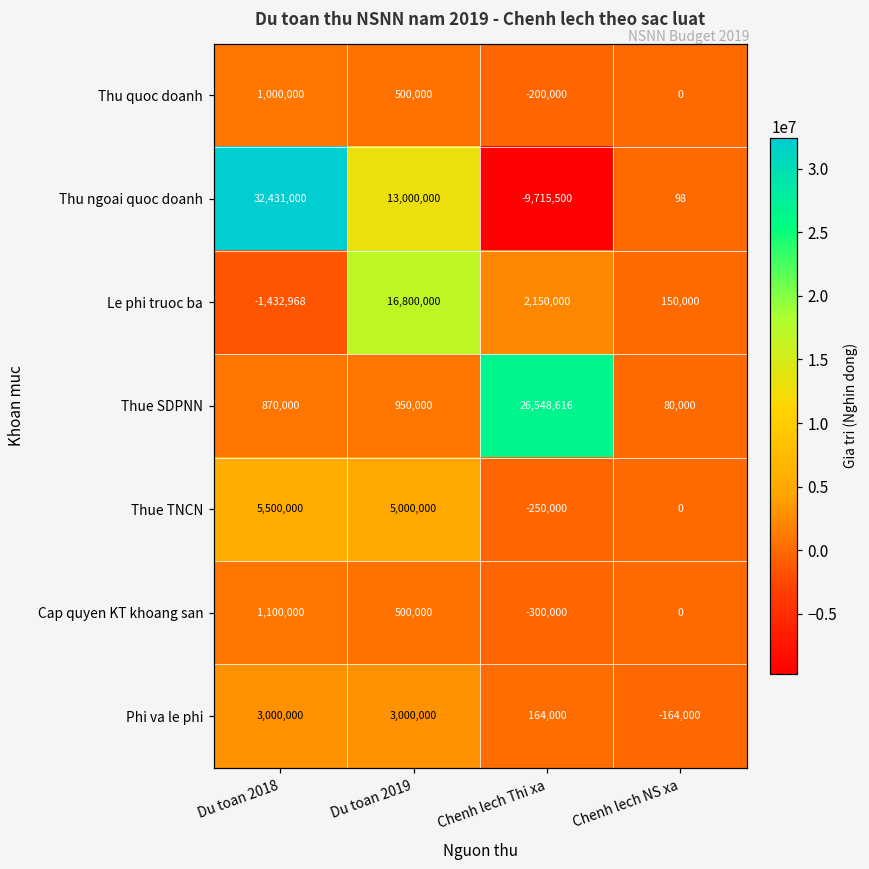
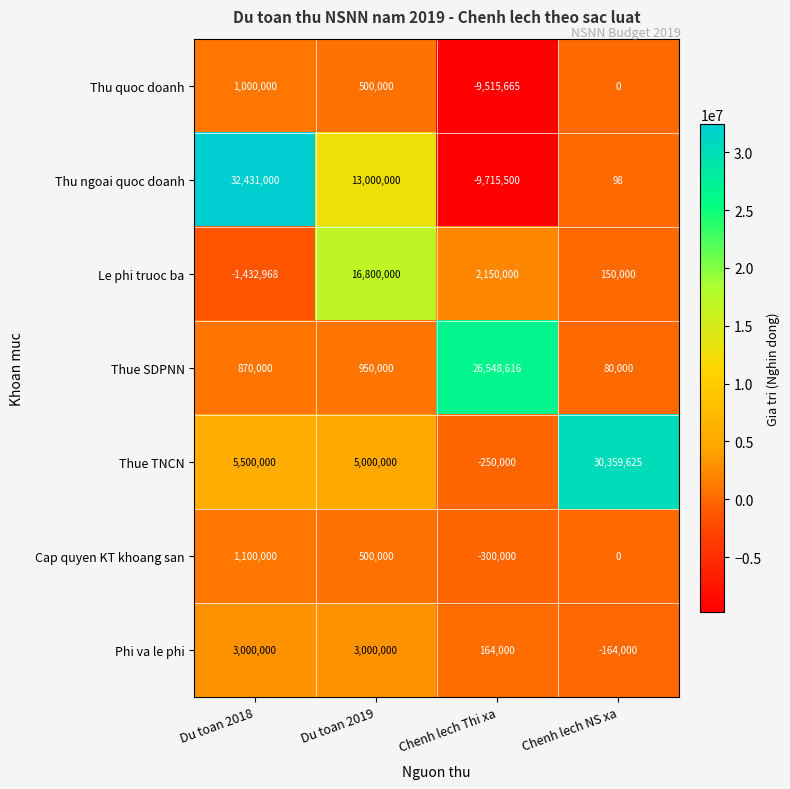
Thu quoc doanh, Chenh lech Thi xa: -200,000 -> -9,515,665
Thue TNCN, Chenh lech NS xa: 0 -> 30,359,625
